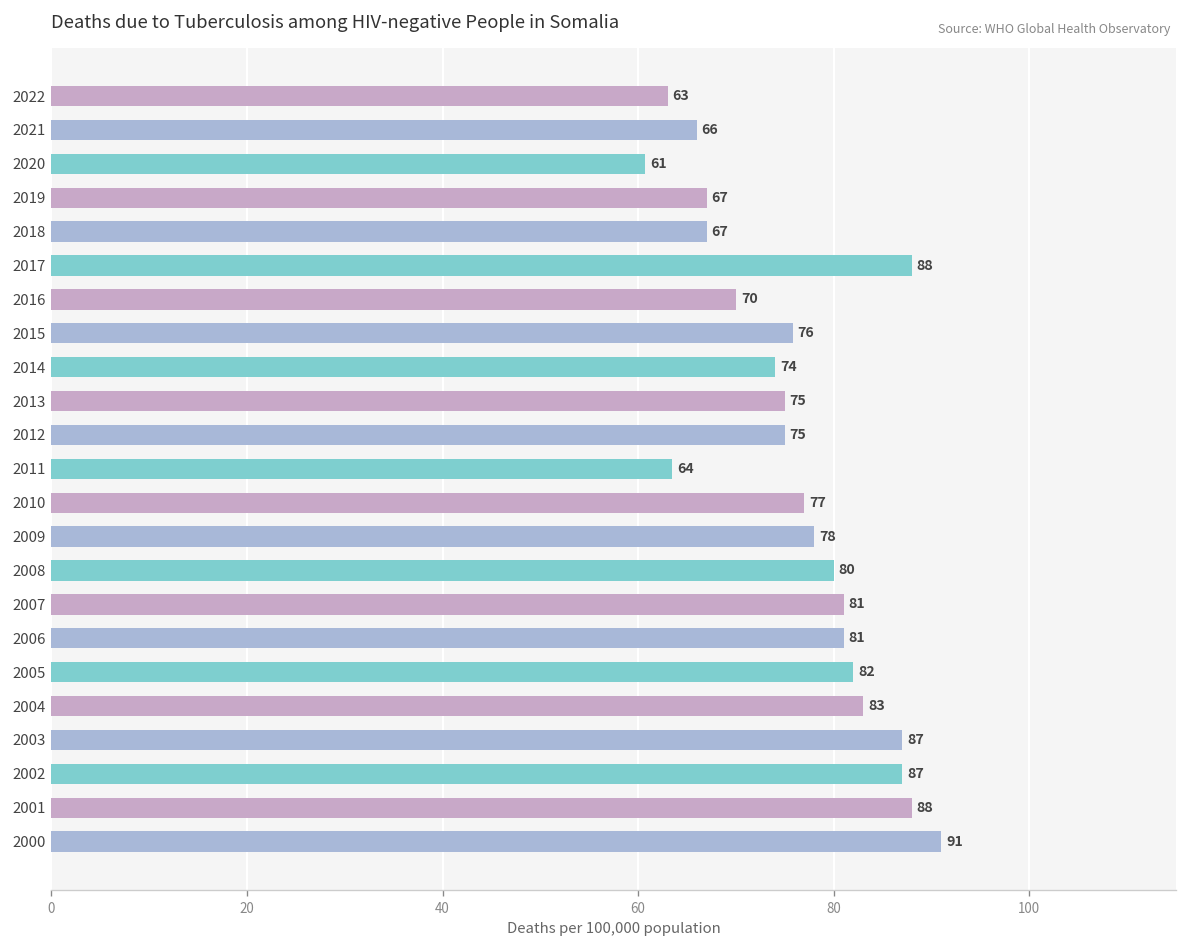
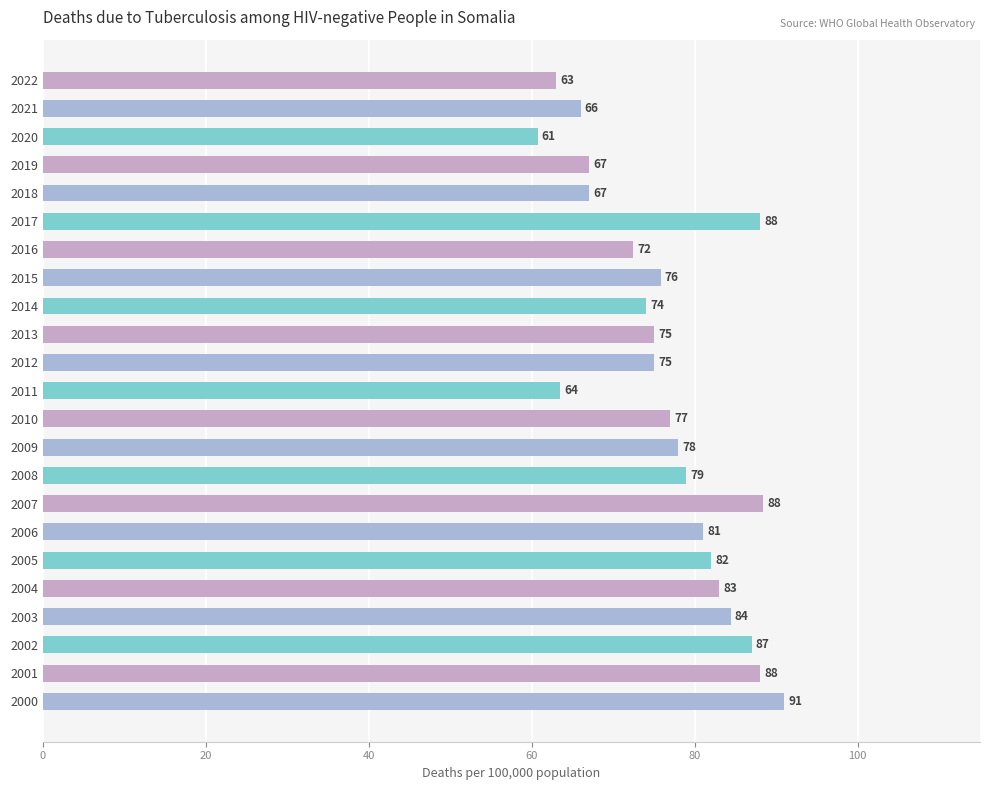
2016: 70 -> 72
2008: 80 -> 79
2007: 81 -> 88
2003: 87 -> 84
